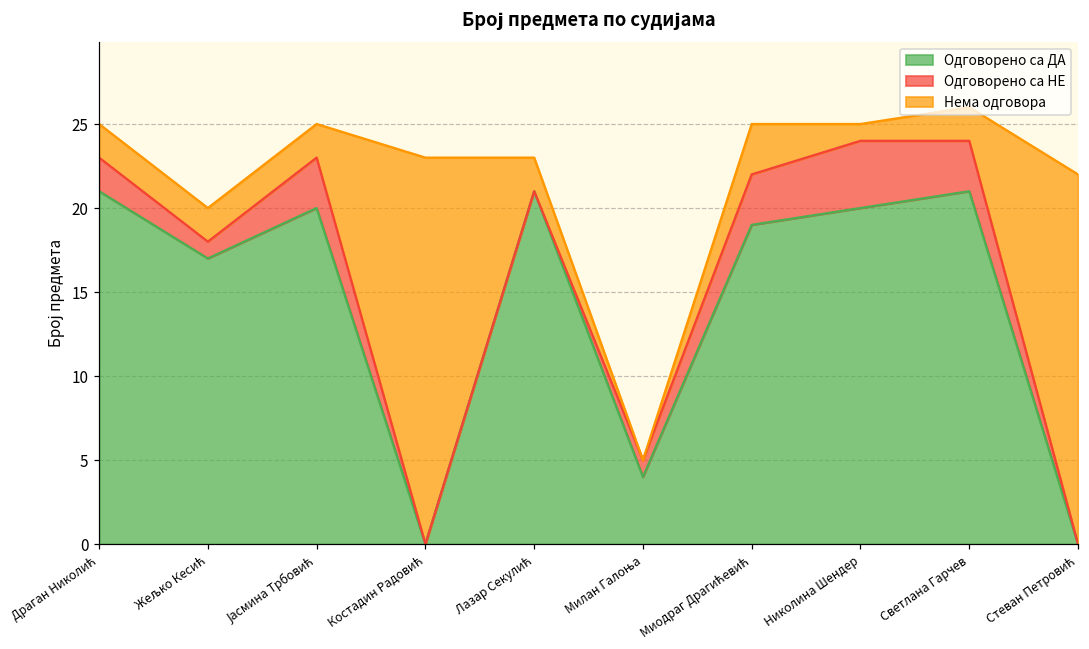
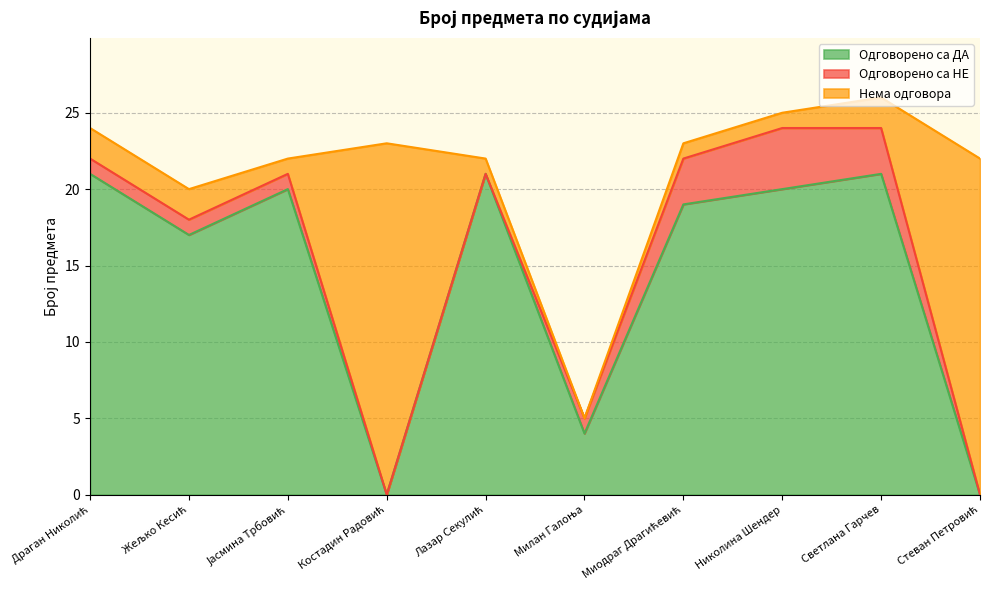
Одговорено са НЕ, Драган Николић: 2 -> 1
Одговорено са НЕ, Јасмина Трбовић: 3 -> 1
Нема одговора, Јасмина Трбовић: 2 -> 1
Нема одговора, Лазар Секулић: 2 -> 1
Нема одговора, Миодраг Драгићевић: 3 -> 1
